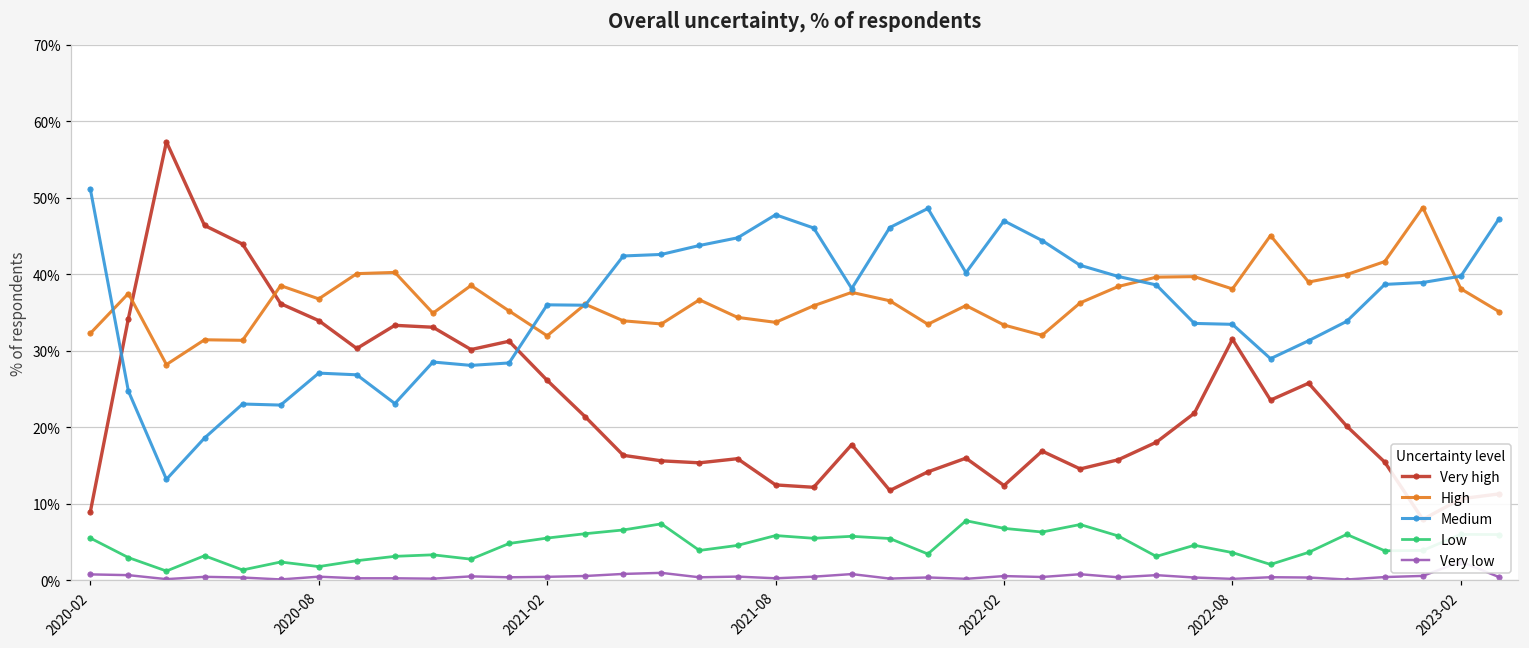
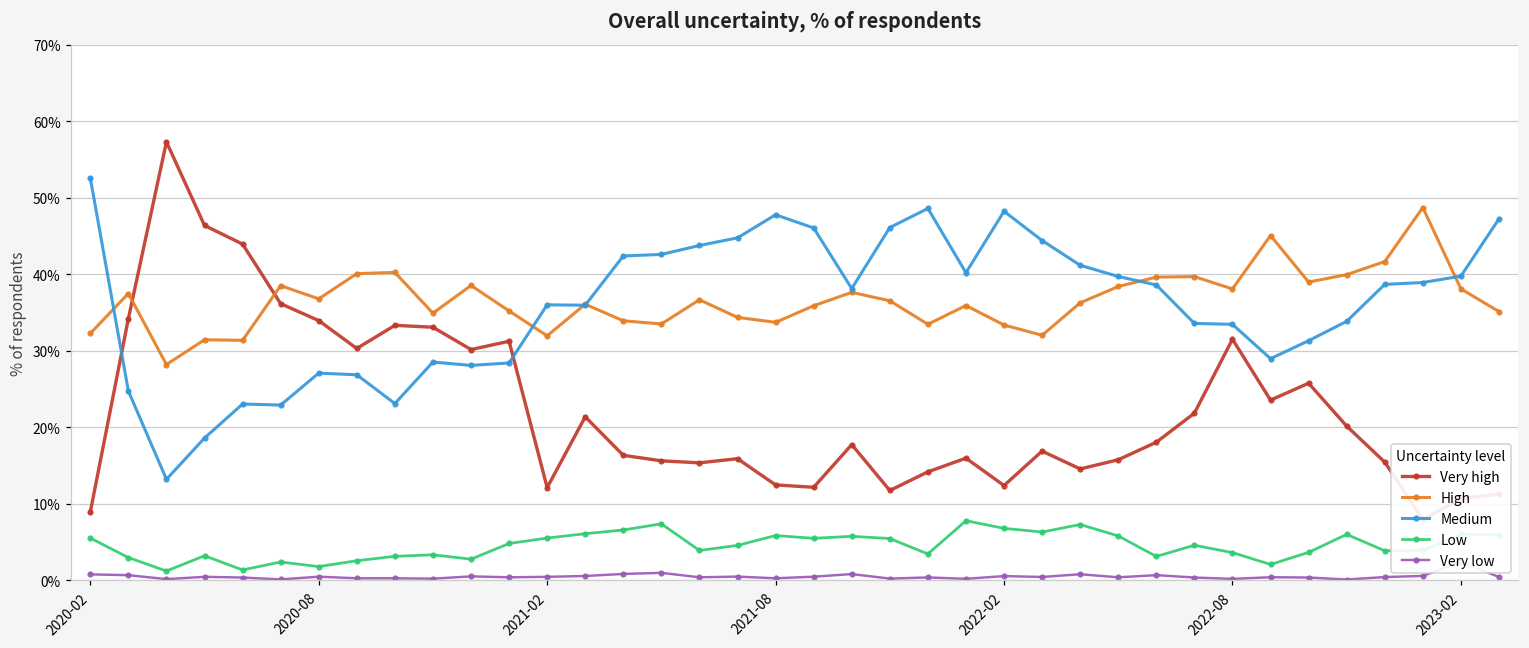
Medium, 2020-02: 51% -> 53%
Very high, 2021-02: 26% -> 12%
Medium, 2022-02: 47% -> 48%
